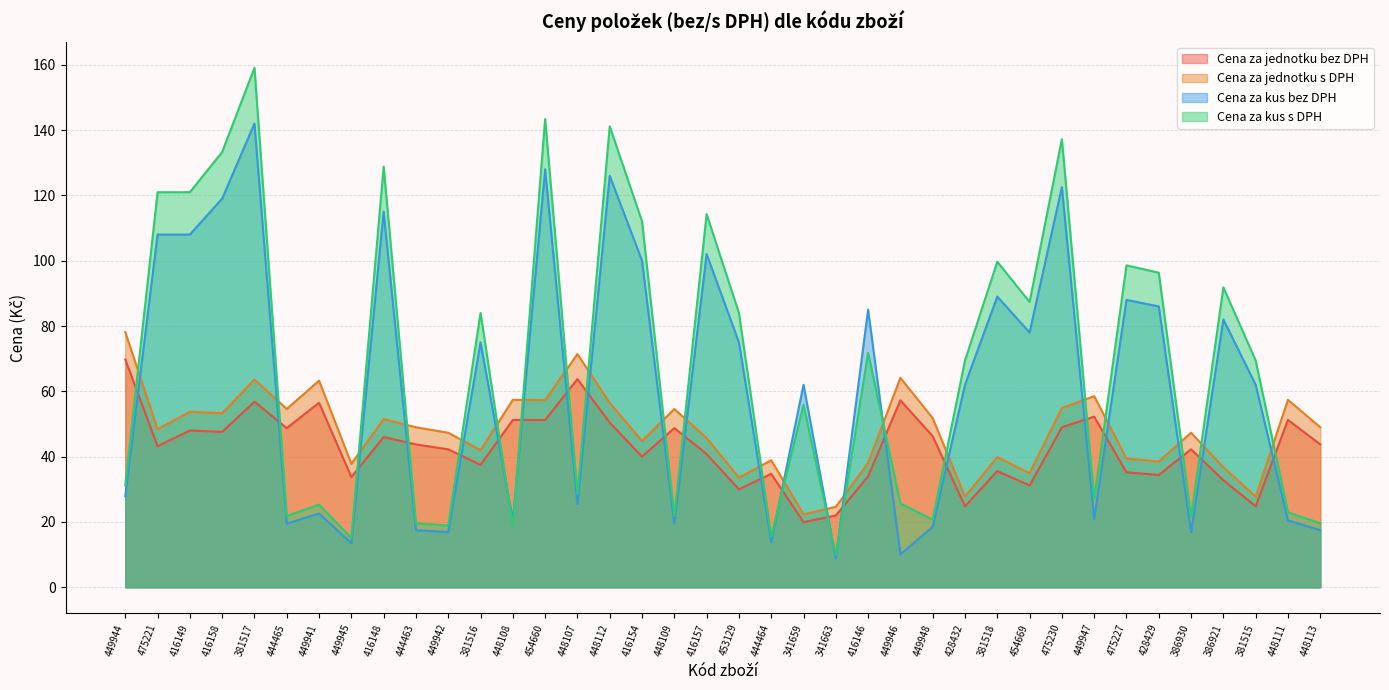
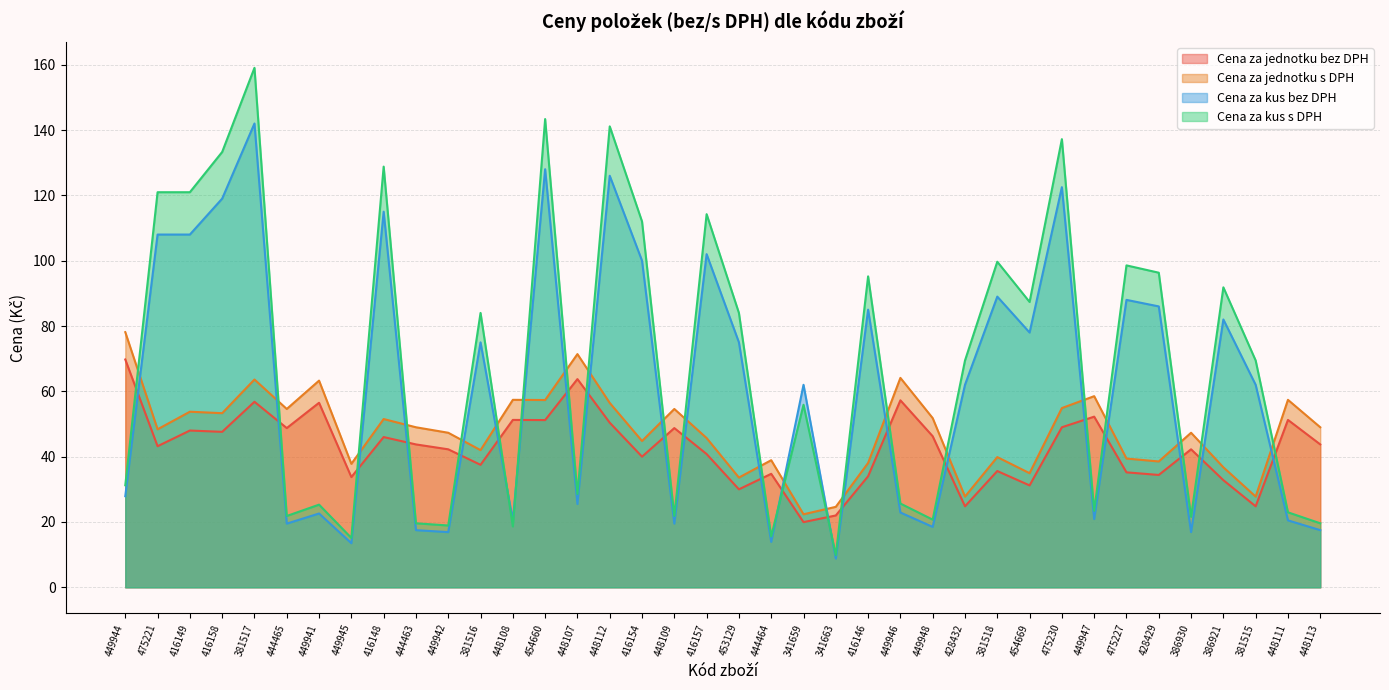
Cena za kus s DPH, 416146: 72 -> 95
Cena za kus bez DPH, 449946: 10 -> 23
Cena za kus s DPH, 449947: 27 -> 23
